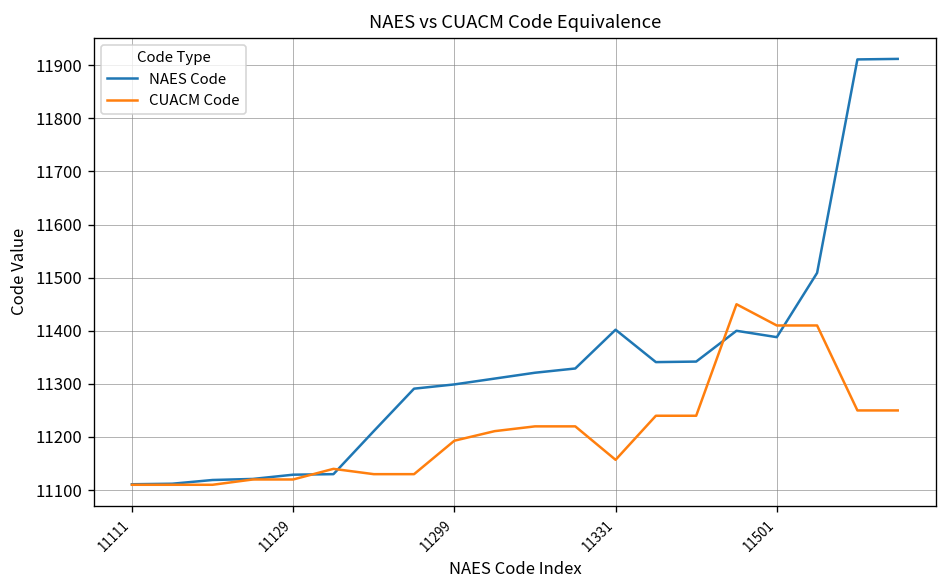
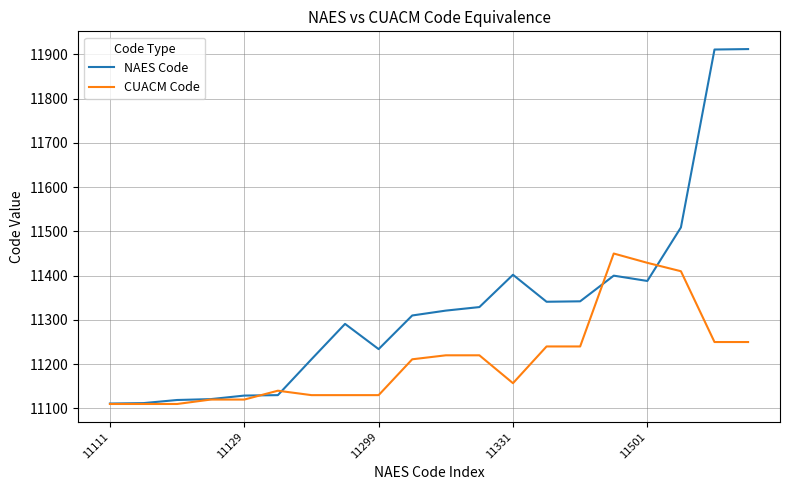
NAES Code, 11299: 11300 -> 11230
CUACM Code, 11299: 11190 -> 11130
CUACM Code, 11501: 11410 -> 11430
